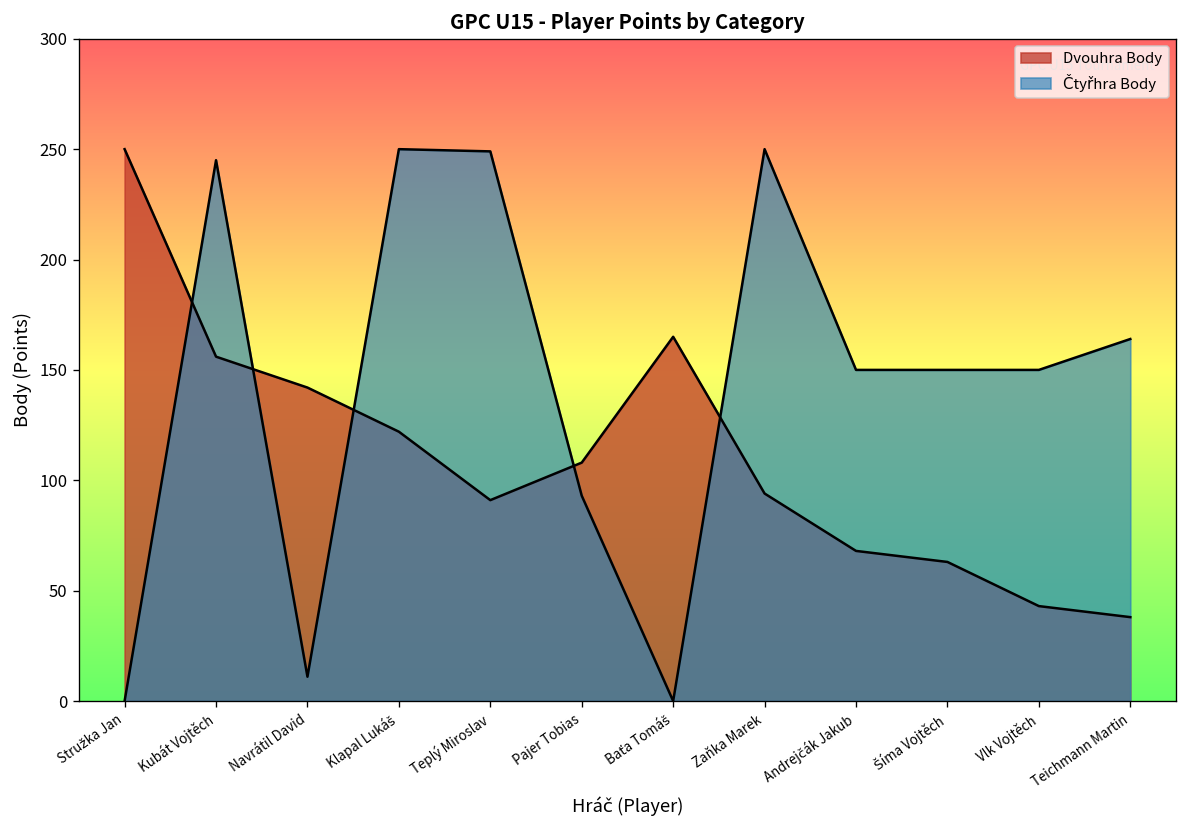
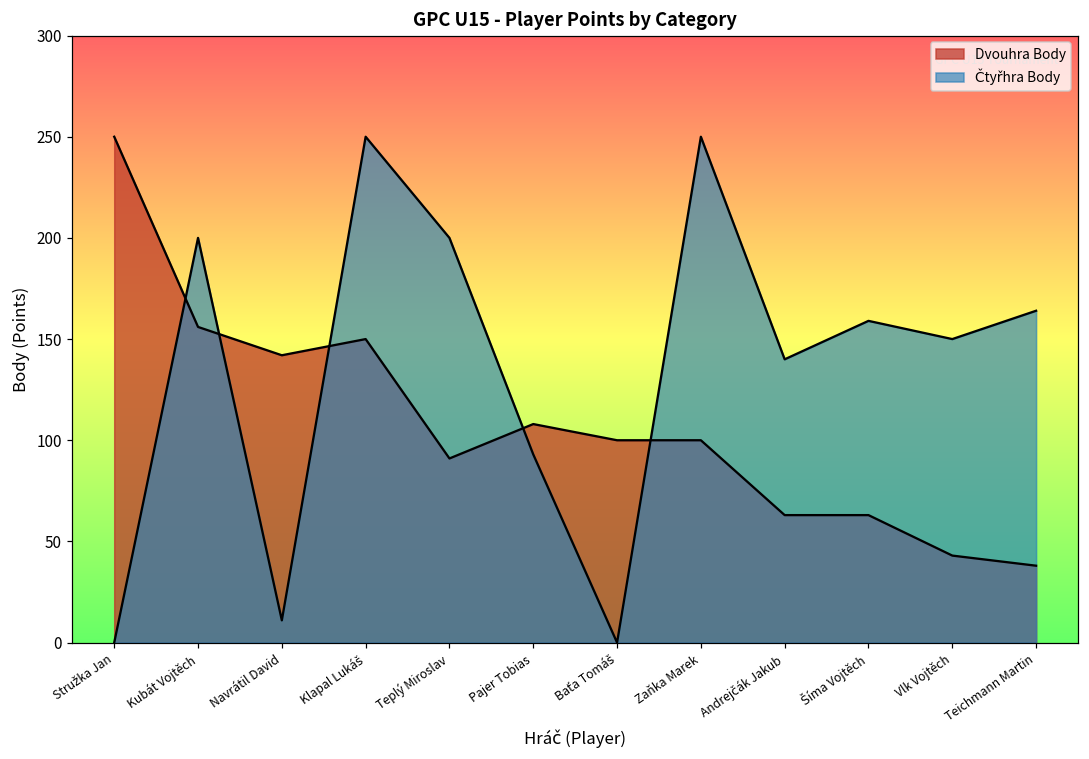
Čtyřhra Body, Kubát Vojtěch: 245 -> 200
Dvouhra Body, Klapal Lukáš: 122 -> 150
Čtyřhra Body, Teplý Miroslav: 249 -> 200
Dvouhra Body, Baťa Tomáš: 165 -> 100
Dvouhra Body, Zaňka Marek: 94 -> 100
Dvouhra Body, Andrejčák Jakub: 68 -> 63
Čtyřhra Body, Andrejčák Jakub: 150 -> 140
Čtyřhra Body, Šíma Vojtěch: 150 -> 159
